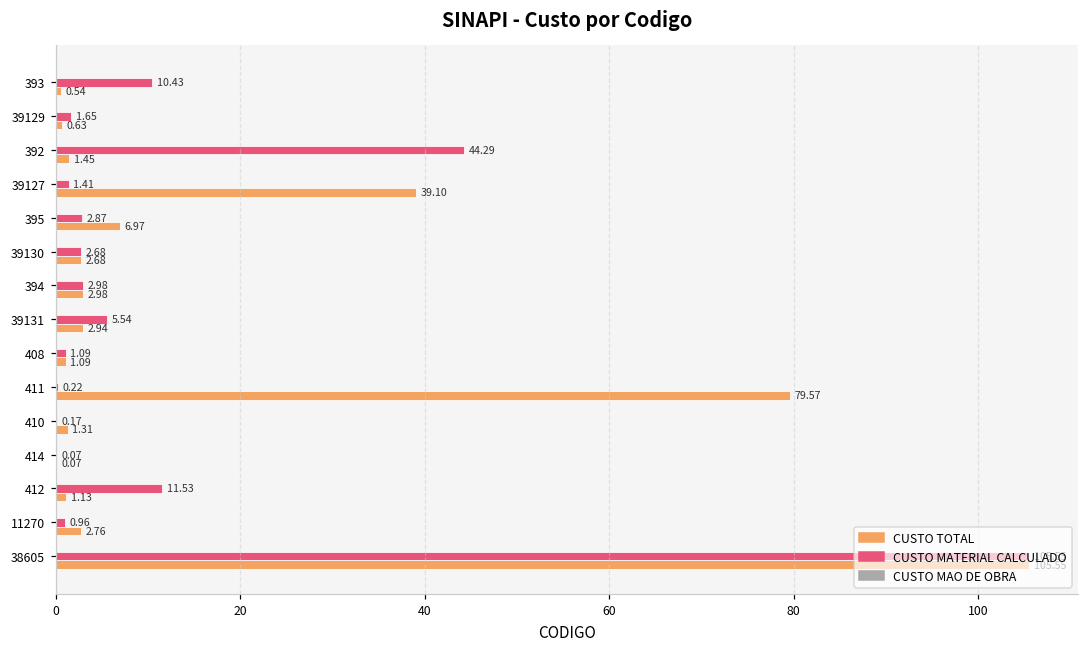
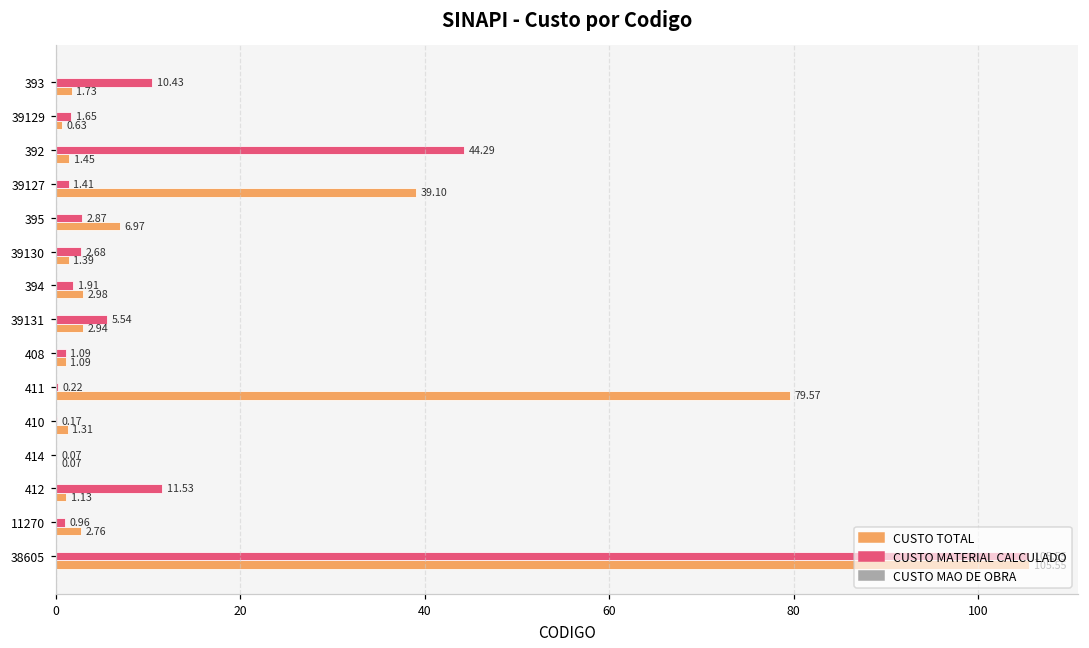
CUSTO TOTAL, 393: 0.54 -> 1.73
CUSTO TOTAL, 39130: 2.68 -> 1.39
CUSTO MATERIAL CALCULADO, 394: 2.98 -> 1.91
